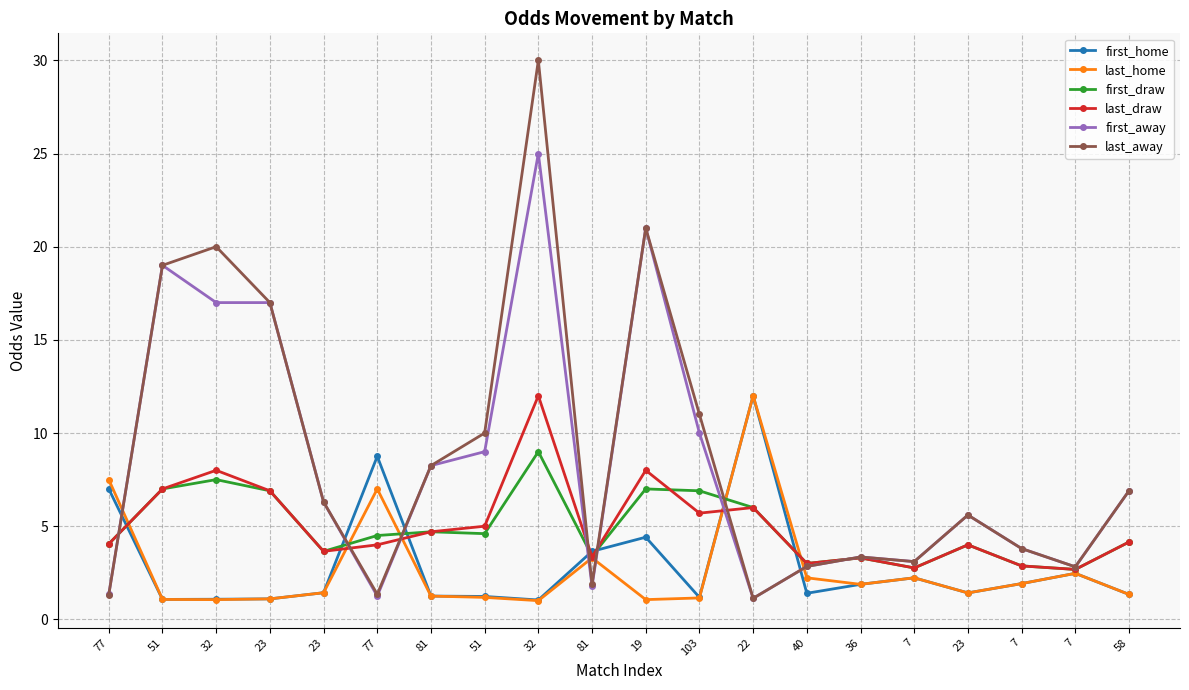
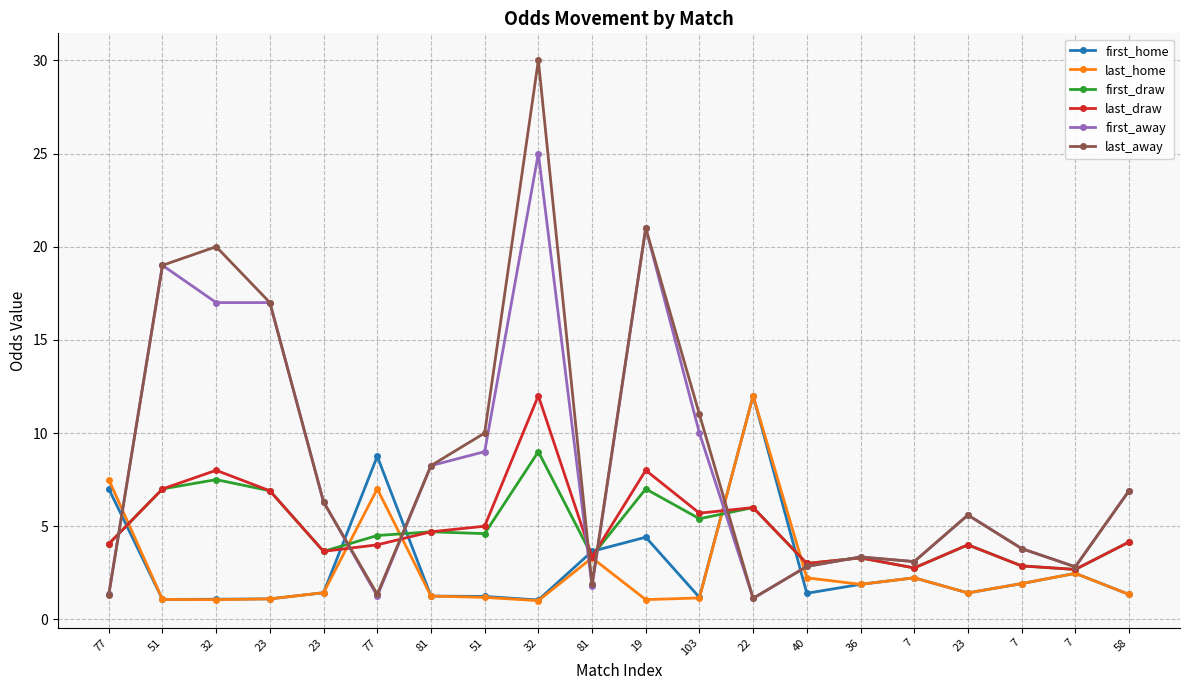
first_draw, 103: 6.9 -> 5.4
